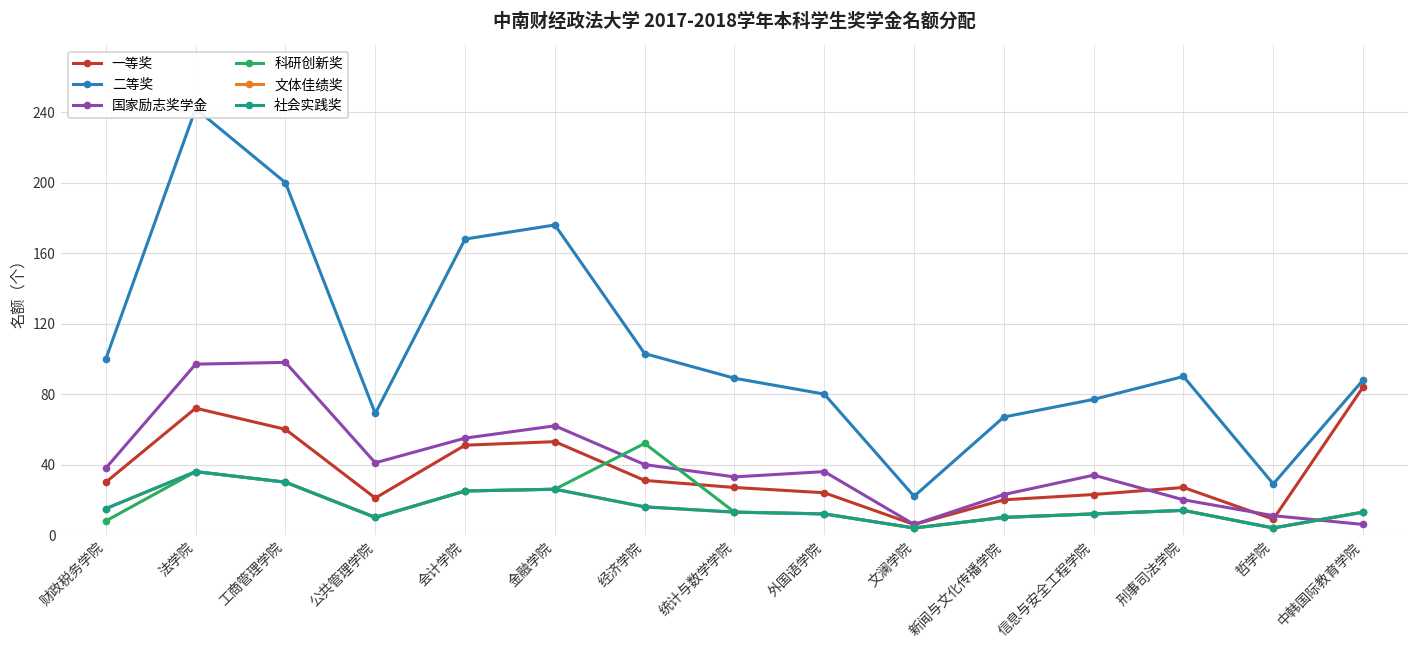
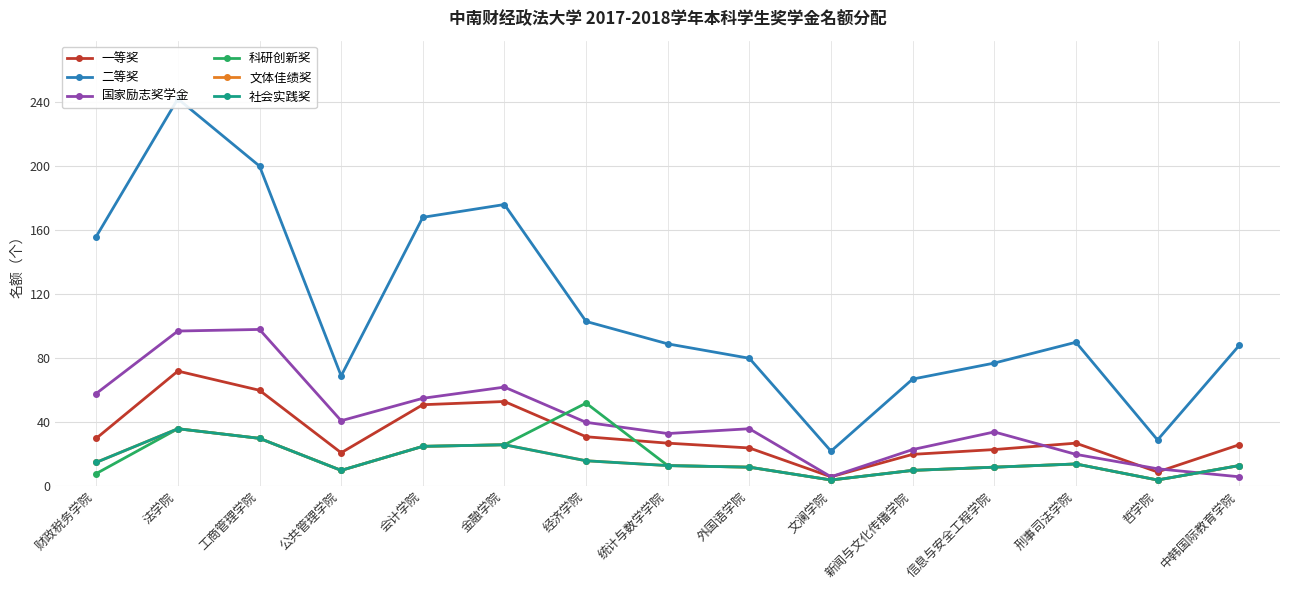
二等奖, 财政税务学院: 100 -> 156
国家励志奖学金, 财政税务学院: 38 -> 58
一等奖, 中韩国际教育学院: 84 -> 26
